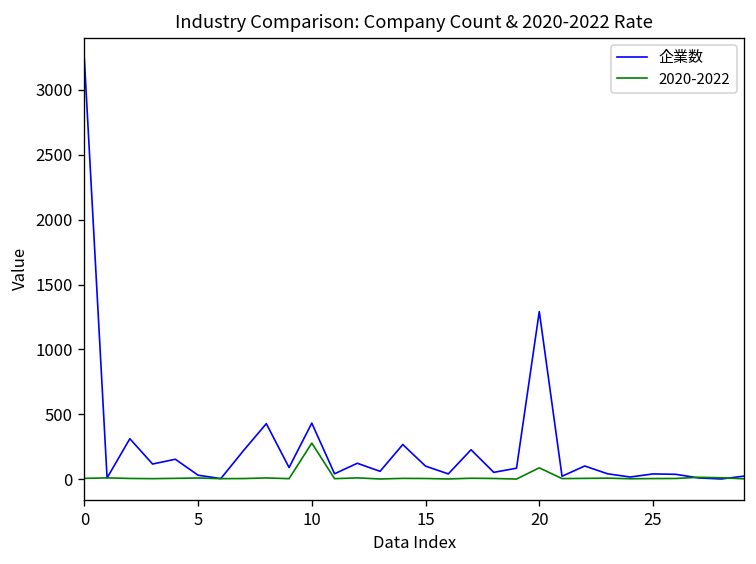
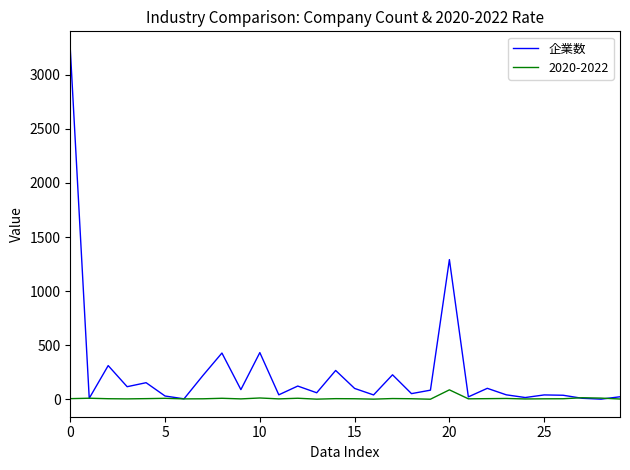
2020-2022, 10: 280 -> 10
